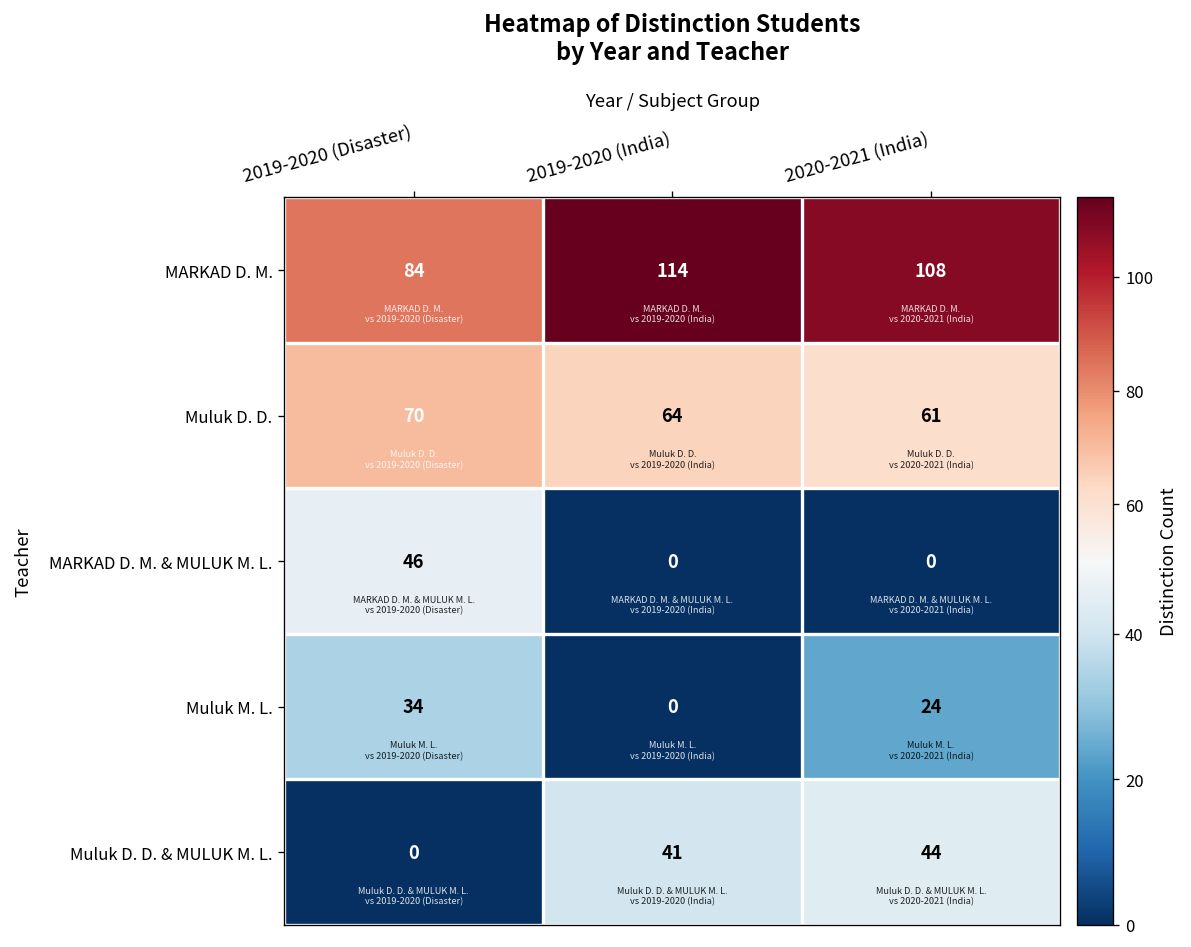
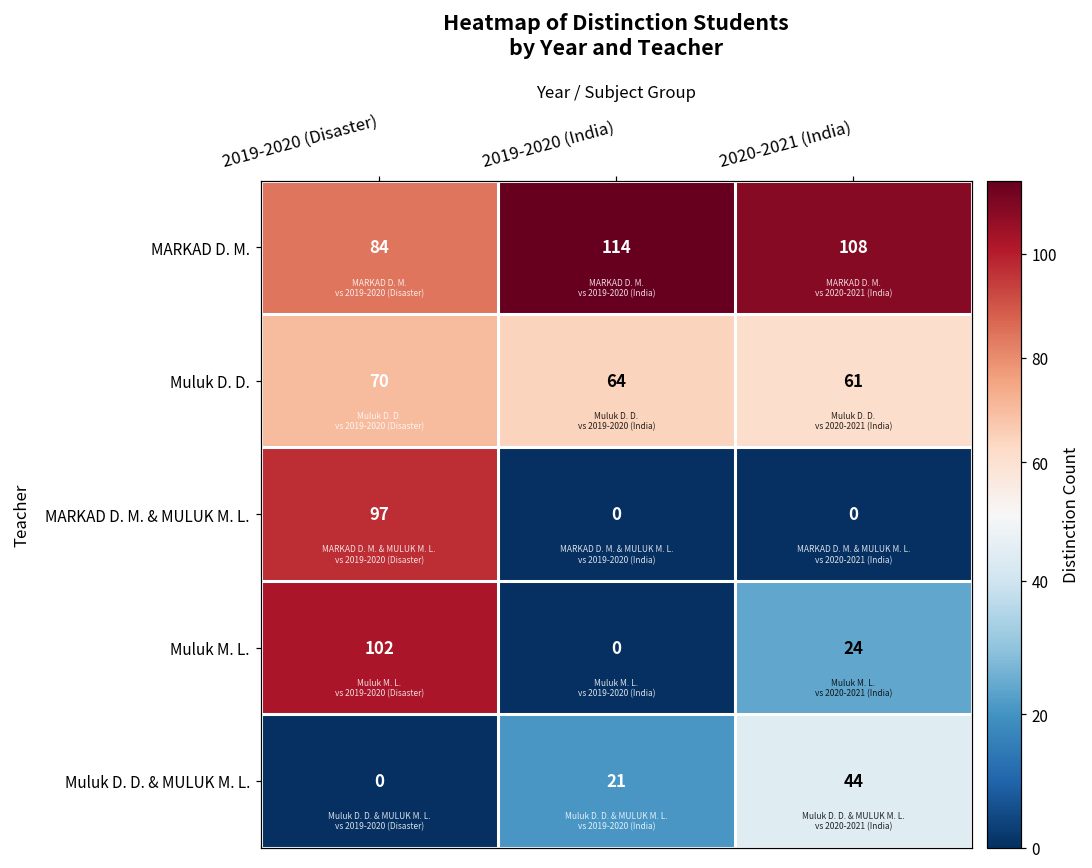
MARKAD D. M. & MULUK M. L., 2019-2020 (Disaster): 46 -> 97
Muluk M. L., 2019-2020 (Disaster): 34 -> 102
Muluk D. D. & MULUK M. L., 2019-2020 (India): 41 -> 21
